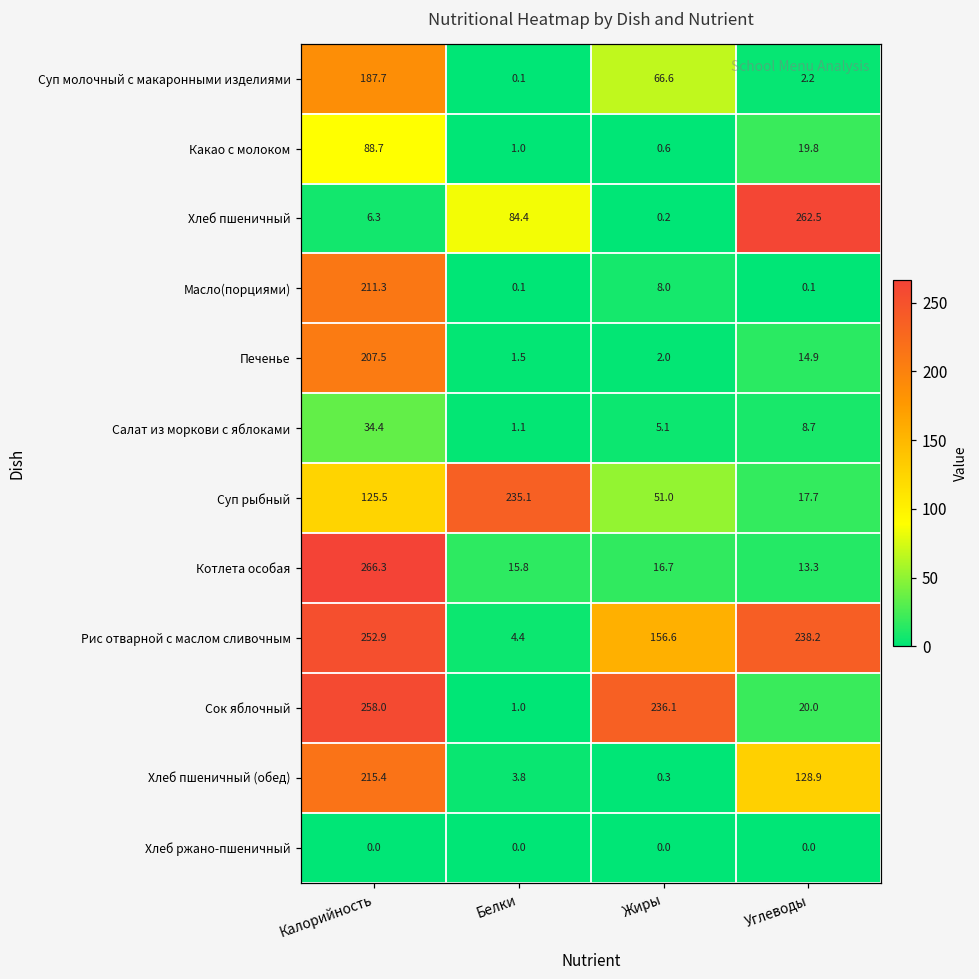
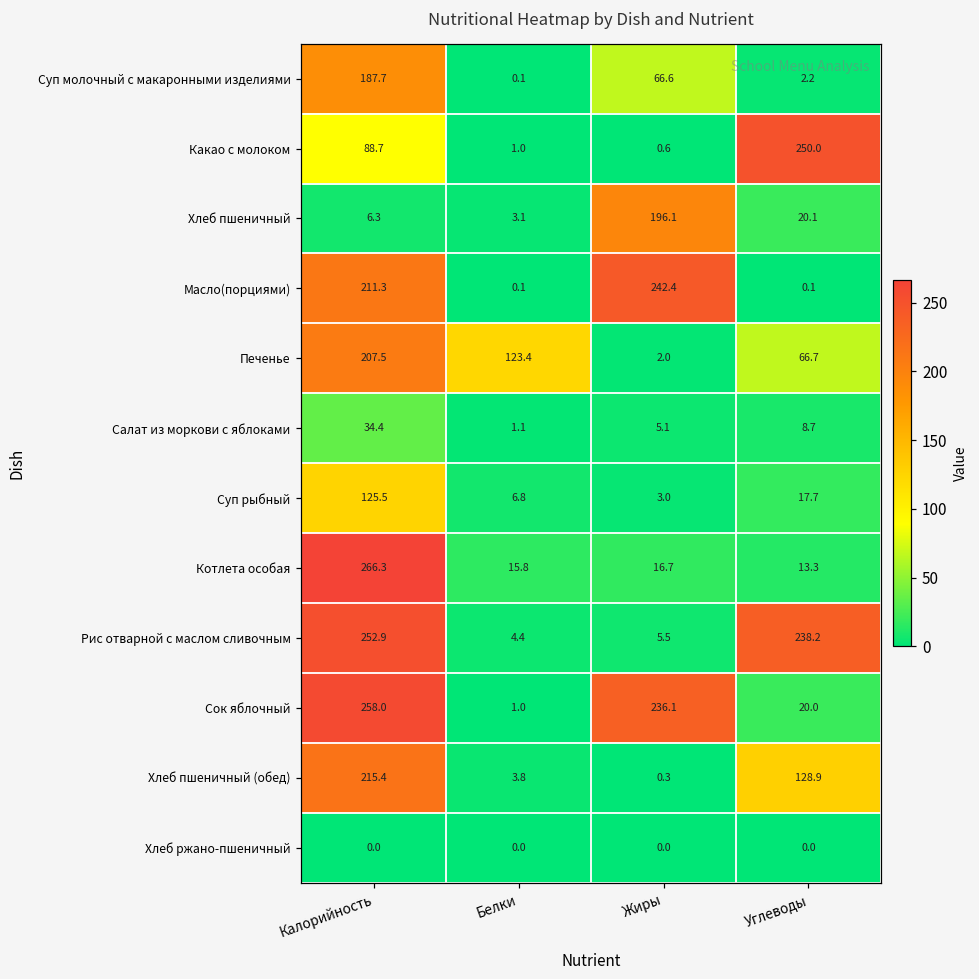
Какао с молоком, Углеводы: 19.8 -> 250.0
Хлеб пшеничный, Белки: 84.4 -> 3.1
Хлеб пшеничный, Жиры: 0.2 -> 196.1
Хлеб пшеничный, Углеводы: 262.5 -> 20.1
Масло(порциями), Жиры: 8.0 -> 242.4
Печенье, Белки: 1.5 -> 123.4
Печенье, Углеводы: 14.9 -> 66.7
Суп рыбный, Белки: 235.1 -> 6.8
Суп рыбный, Жиры: 51.0 -> 3.0
Рис отварной с маслом сливочным, Жиры: 156.6 -> 5.5
